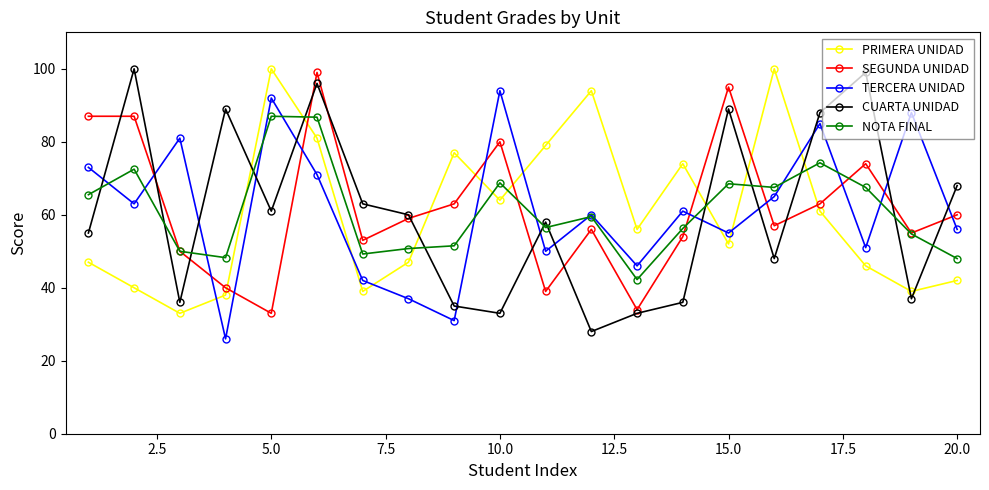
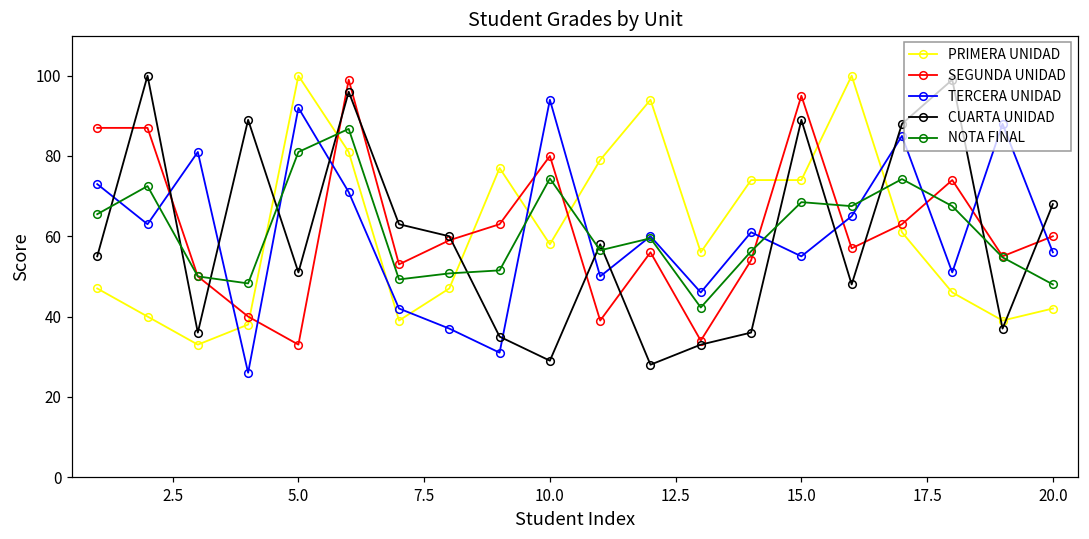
CUARTA UNIDAD, 5.0: 61 -> 51
NOTA FINAL, 5.0: 87 -> 81
PRIMERA UNIDAD, 10.0: 64 -> 58
CUARTA UNIDAD, 10.0: 33 -> 29
NOTA FINAL, 10.0: 69 -> 74
PRIMERA UNIDAD, 15.0: 52 -> 74
